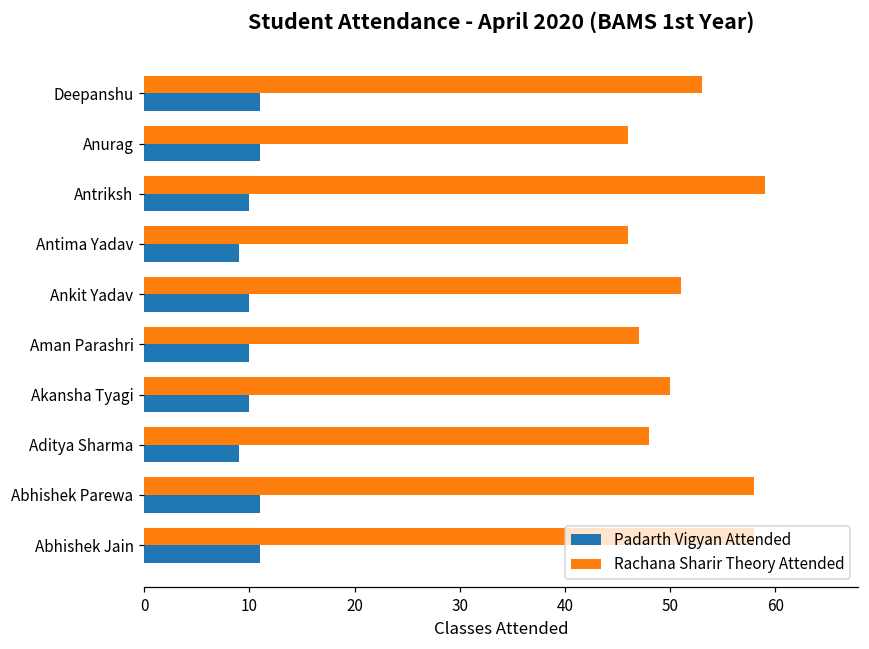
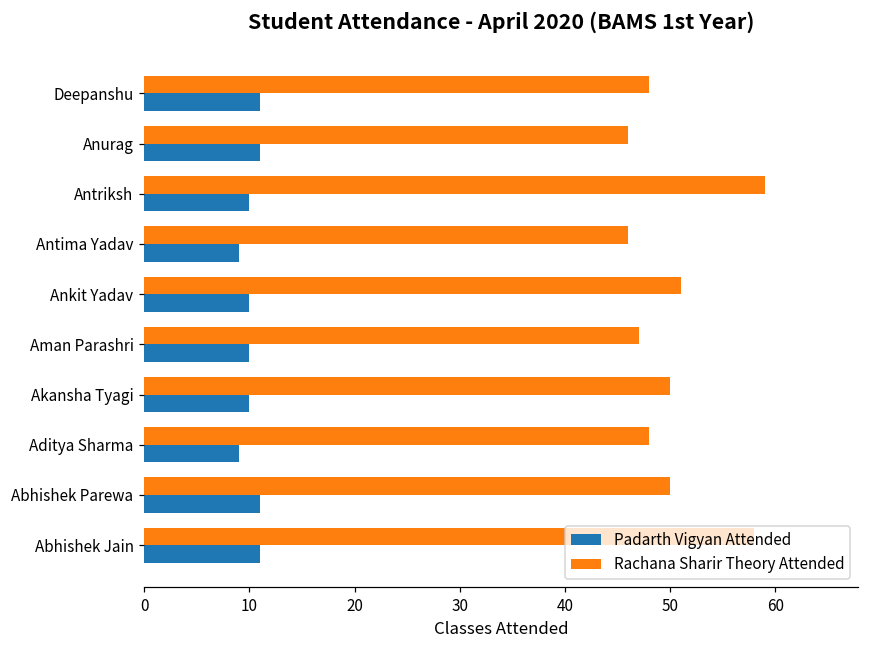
Rachana Sharir Theory Attended, Deepanshu: 53 -> 48
Rachana Sharir Theory Attended, Abhishek Parewa: 58 -> 50
